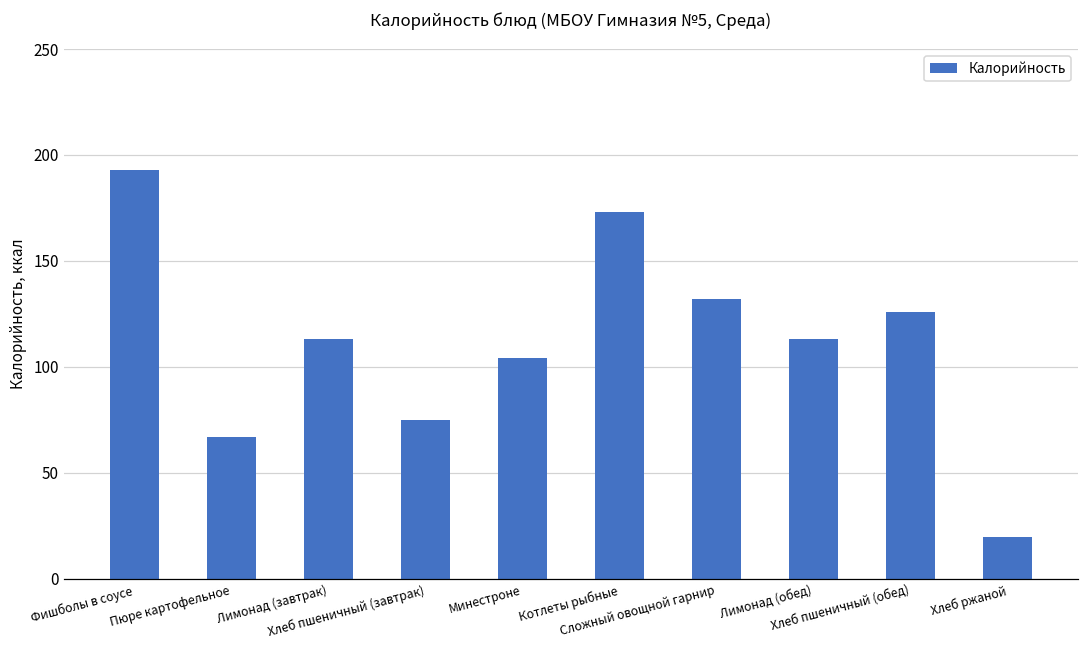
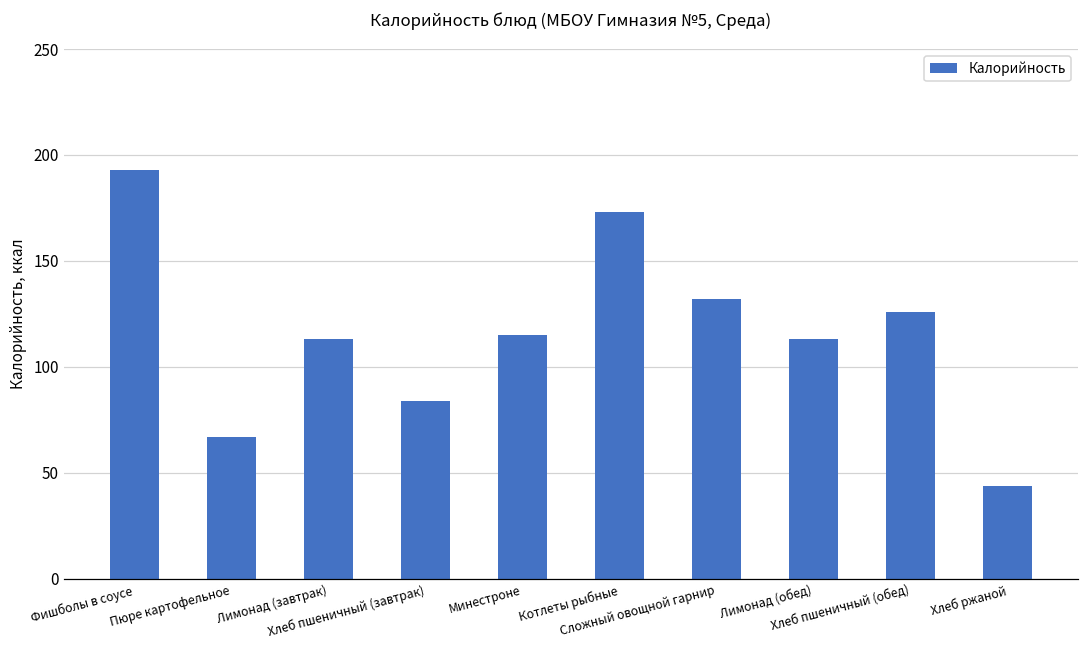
Хлеб пшеничный (завтрак): 75 -> 84
Минестроне: 104 -> 115
Хлеб ржаной: 20 -> 44
